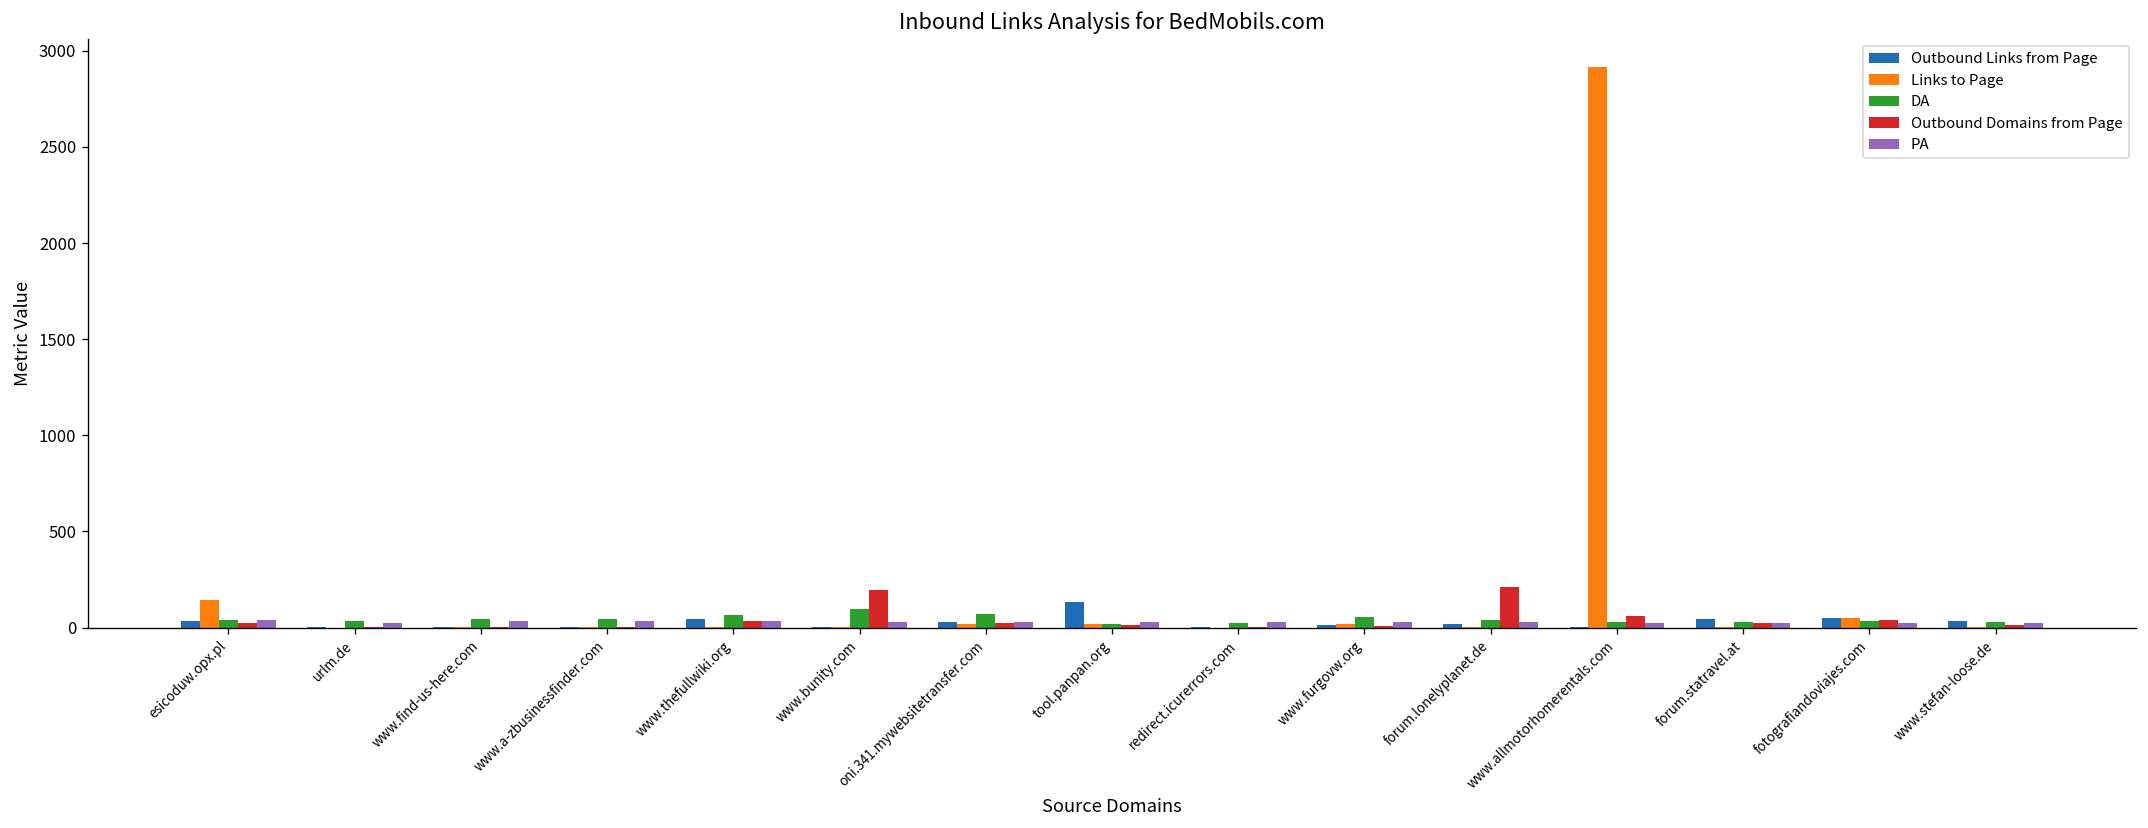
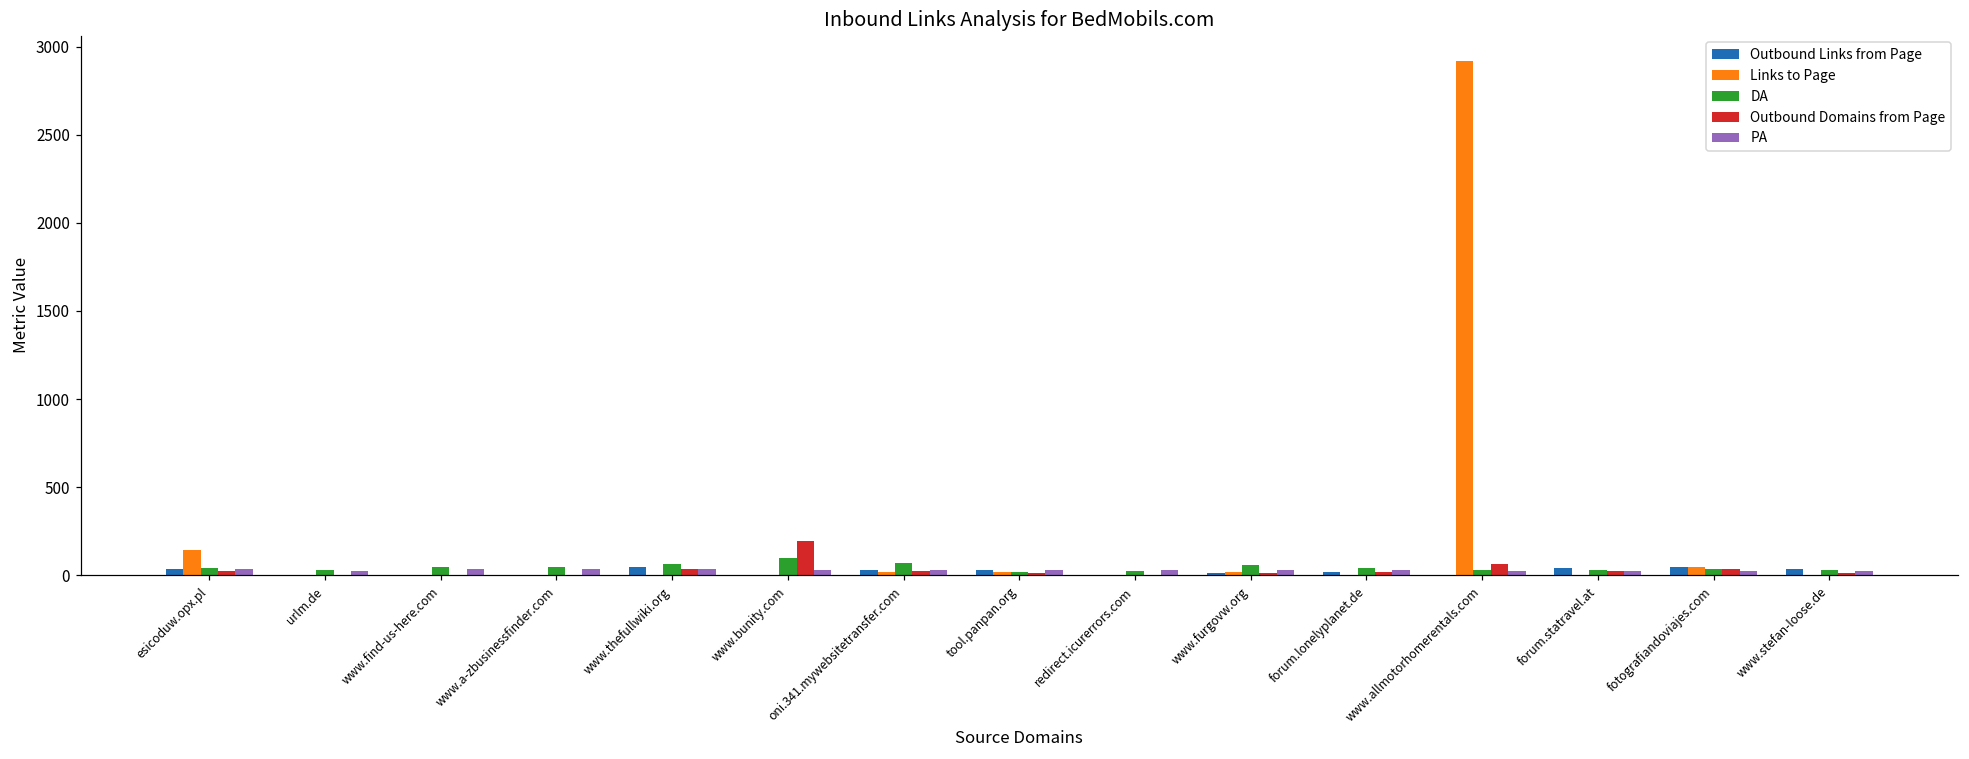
Outbound Links from Page, tool.panpan.org: 130 -> 30
Outbound Domains from Page, forum.lonelyplanet.de: 210 -> 20
